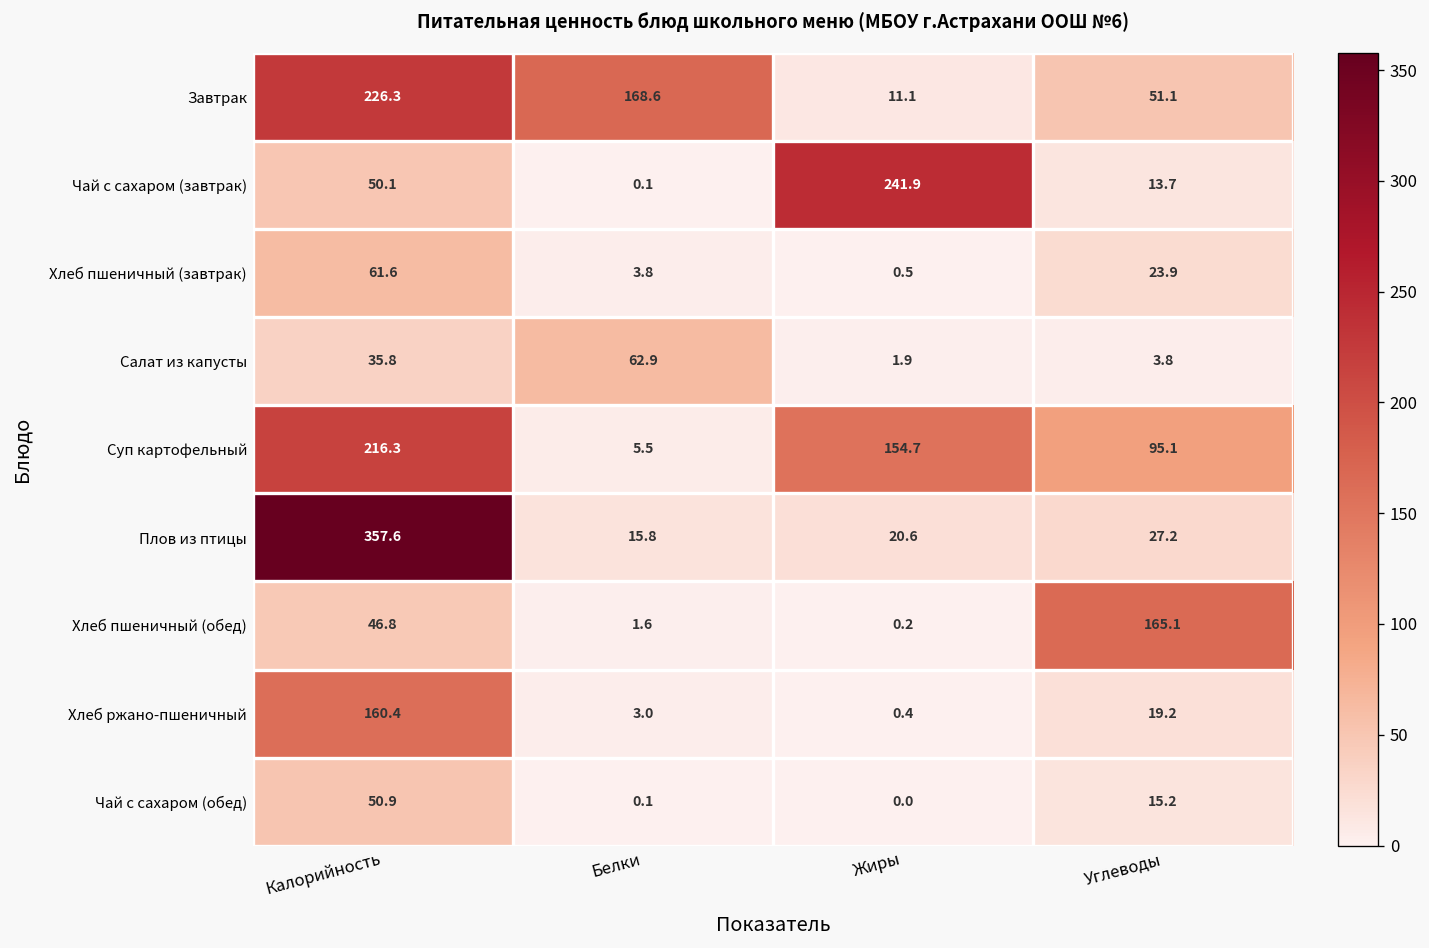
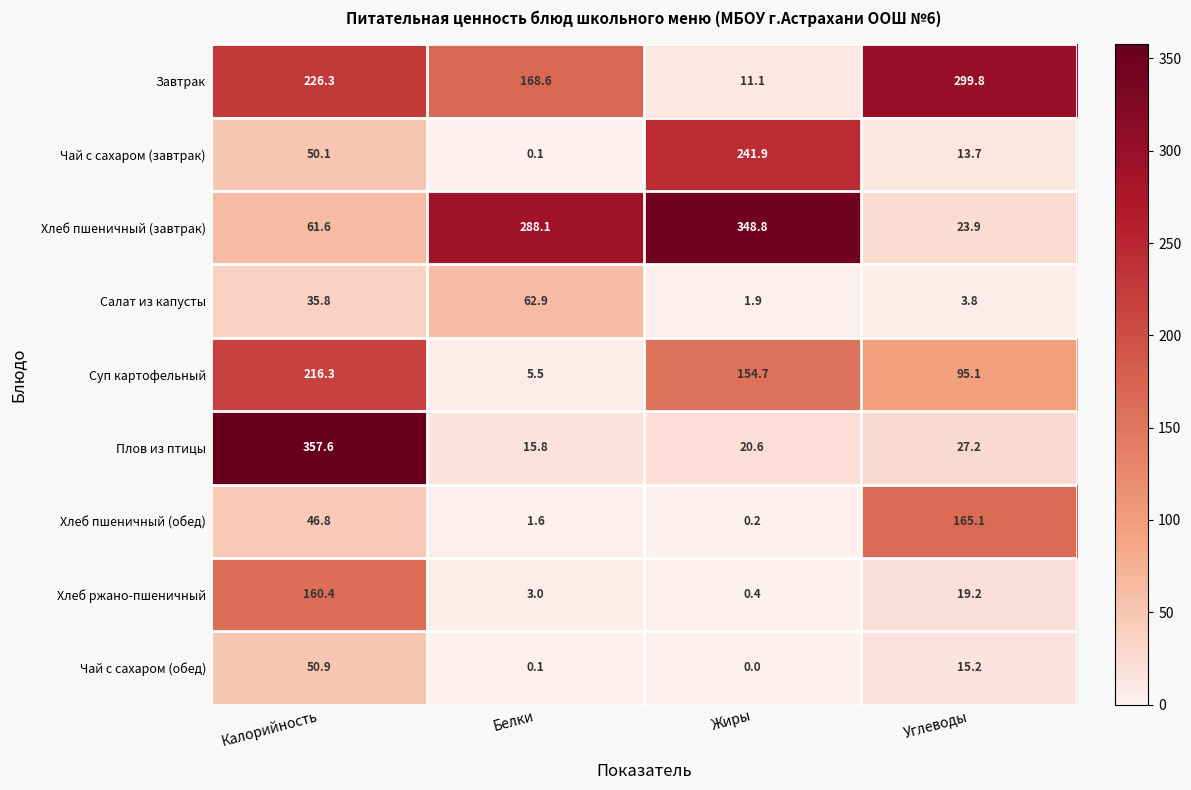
Завтрак, Углеводы: 51.1 -> 299.8
Хлеб пшеничный (завтрак), Белки: 3.8 -> 288.1
Хлеб пшеничный (завтрак), Жиры: 0.5 -> 348.8
